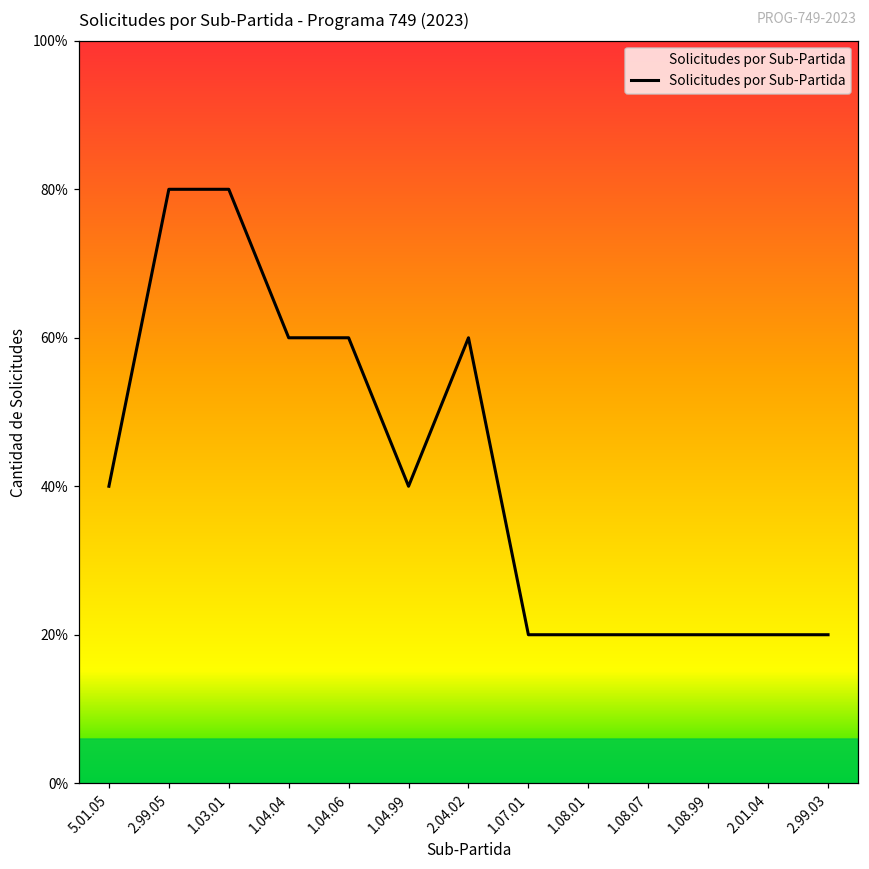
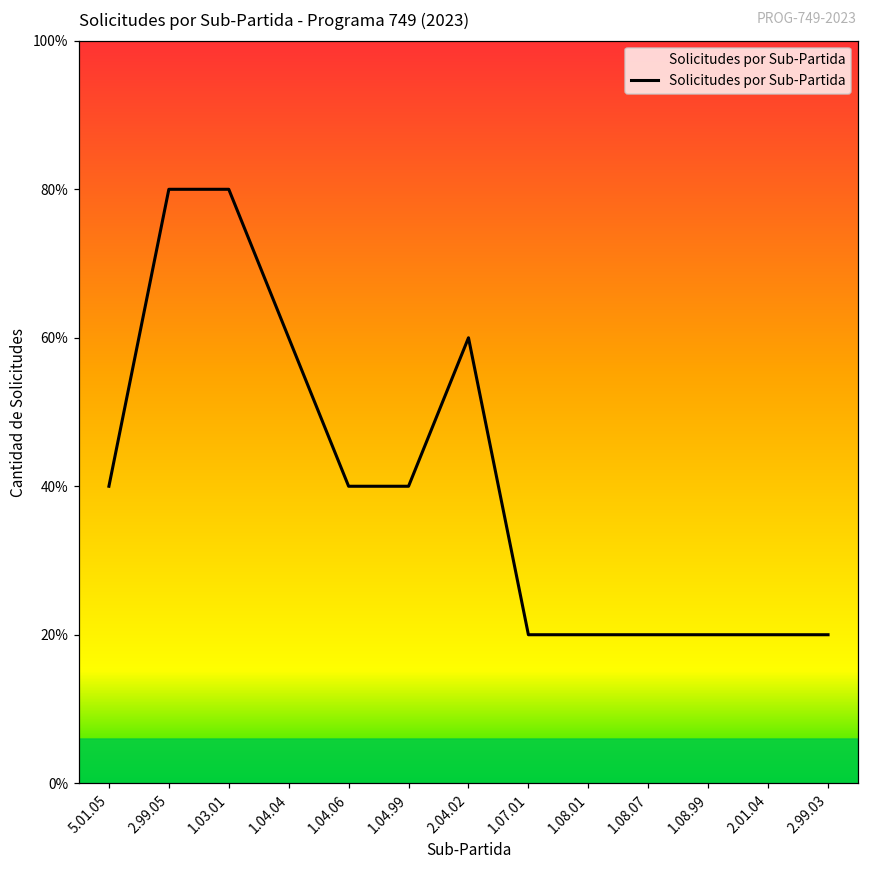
1.04.06: 60% -> 40%
